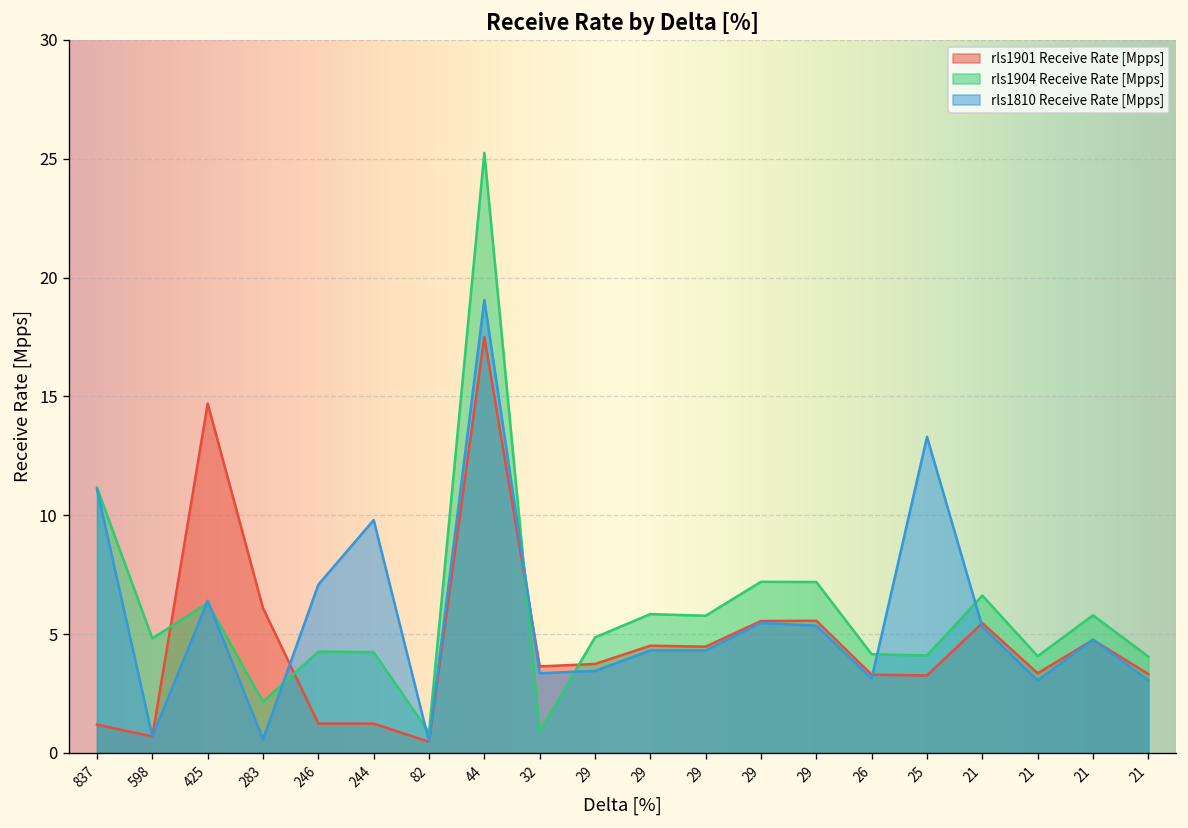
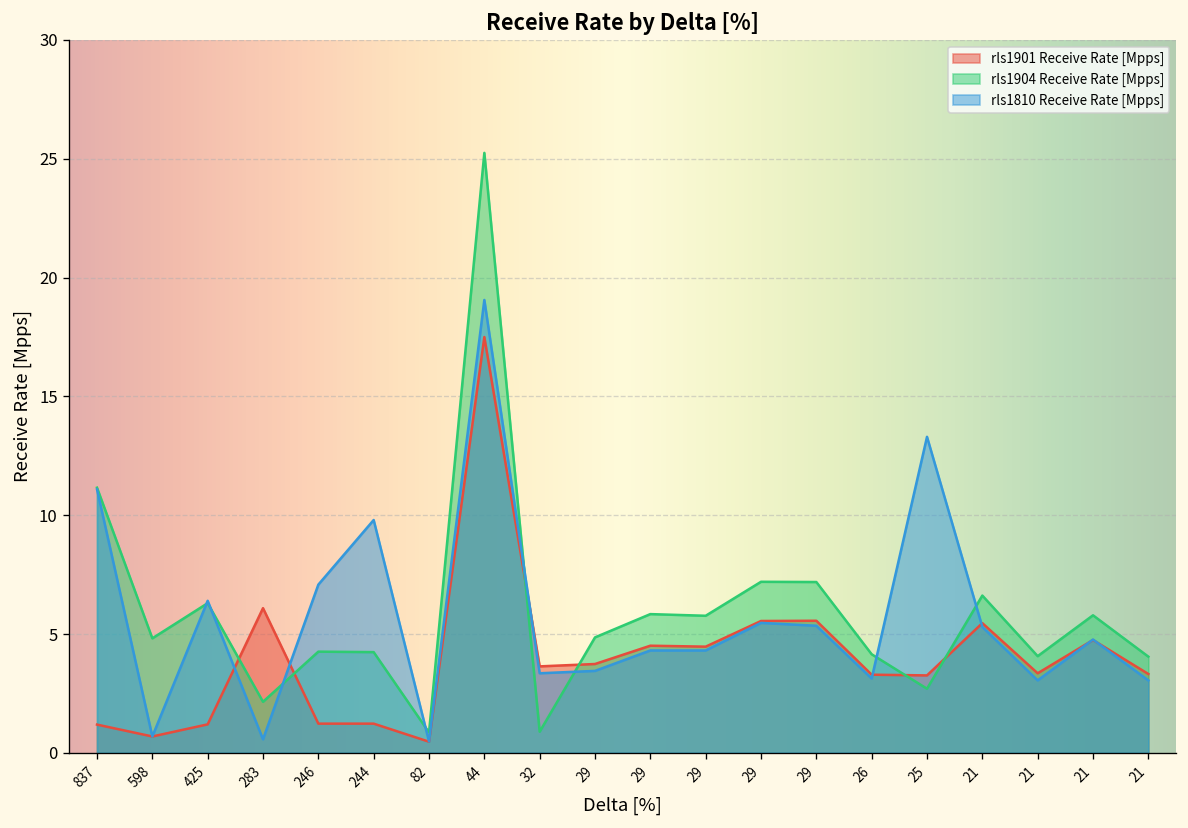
rls1901 Receive Rate [Mpps], 425: 14.7 -> 1.2
rls1904 Receive Rate [Mpps], 25: 4.1 -> 2.7
